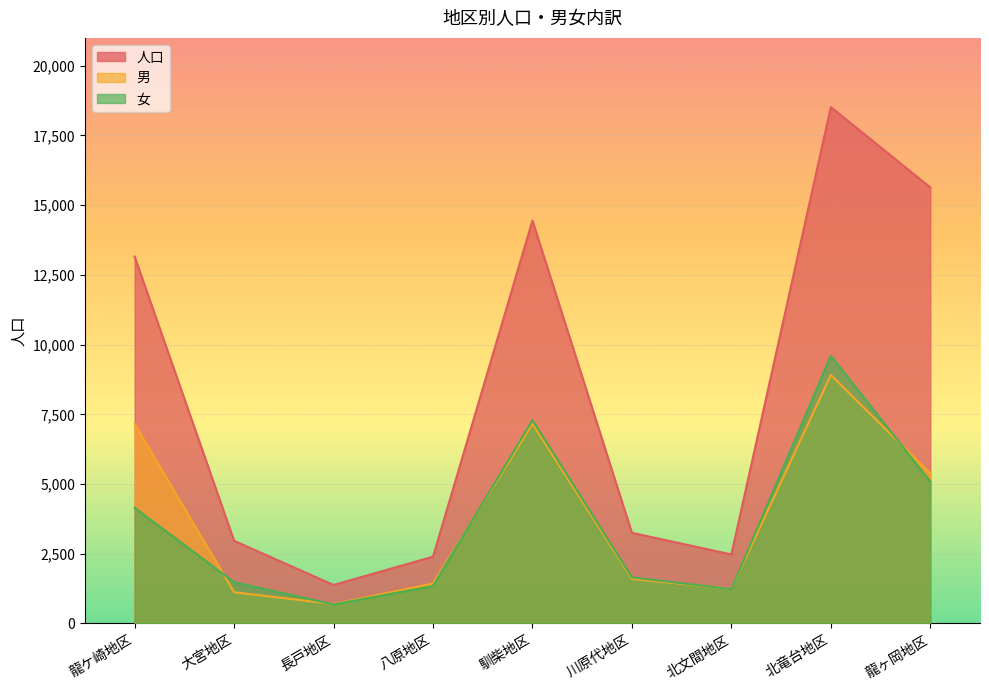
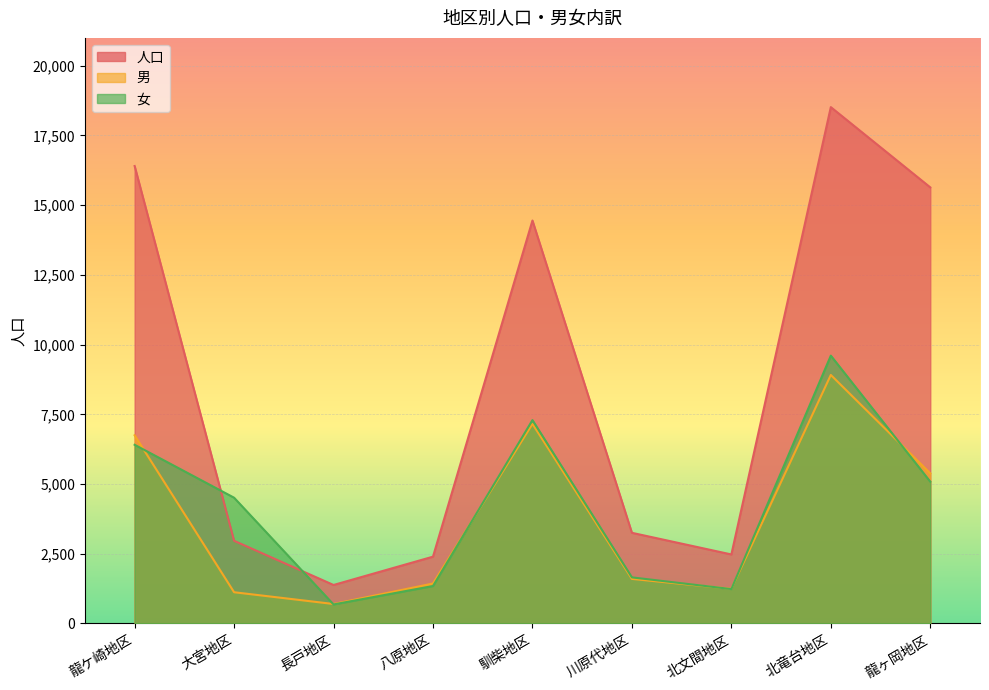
人口, 龍ケ崎地区: 13,200 -> 16,400
男, 龍ケ崎地区: 7,200 -> 6,700
女, 龍ケ崎地区: 4,100 -> 6,400
女, 大宮地区: 1,500 -> 4,500
